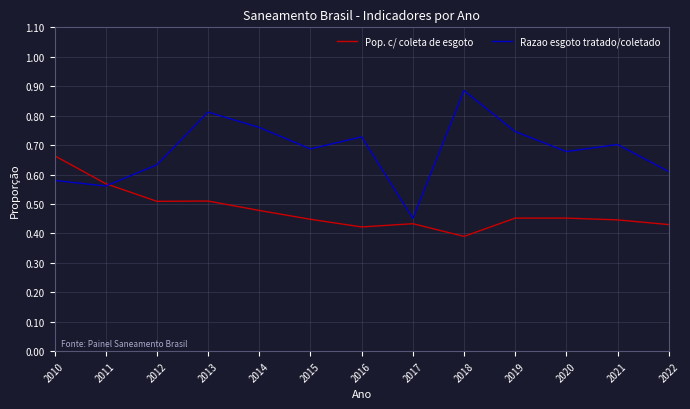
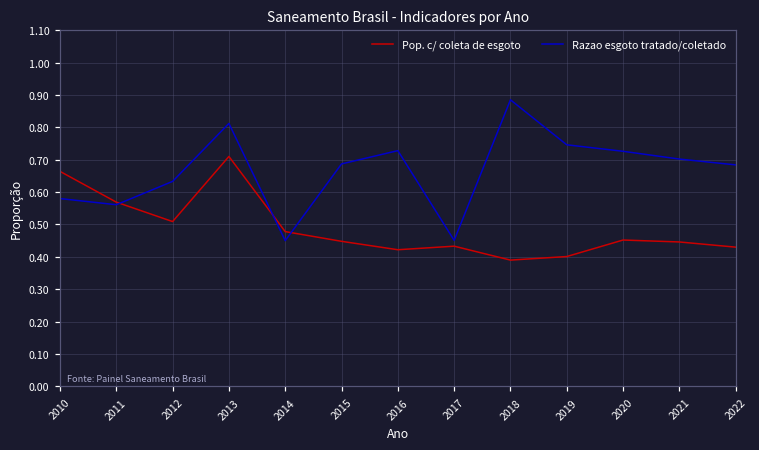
Pop. c/ coleta de esgoto, 2013: 0.51 -> 0.71
Razao esgoto tratado/coletado, 2014: 0.76 -> 0.45
Pop. c/ coleta de esgoto, 2019: 0.45 -> 0.40
Razao esgoto tratado/coletado, 2020: 0.68 -> 0.73
Razao esgoto tratado/coletado, 2022: 0.61 -> 0.68
